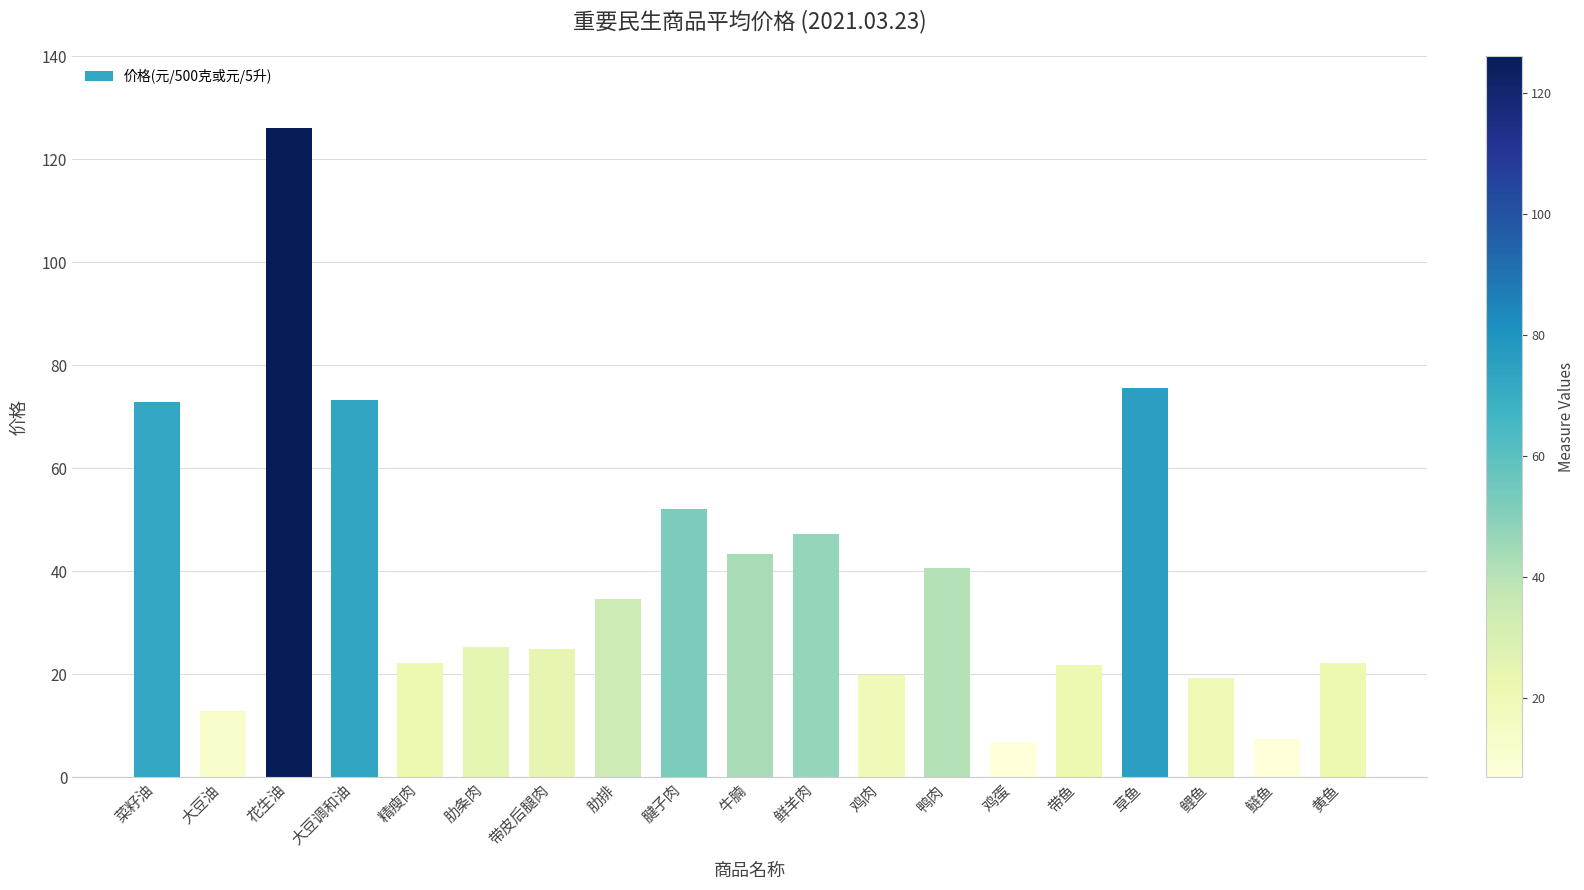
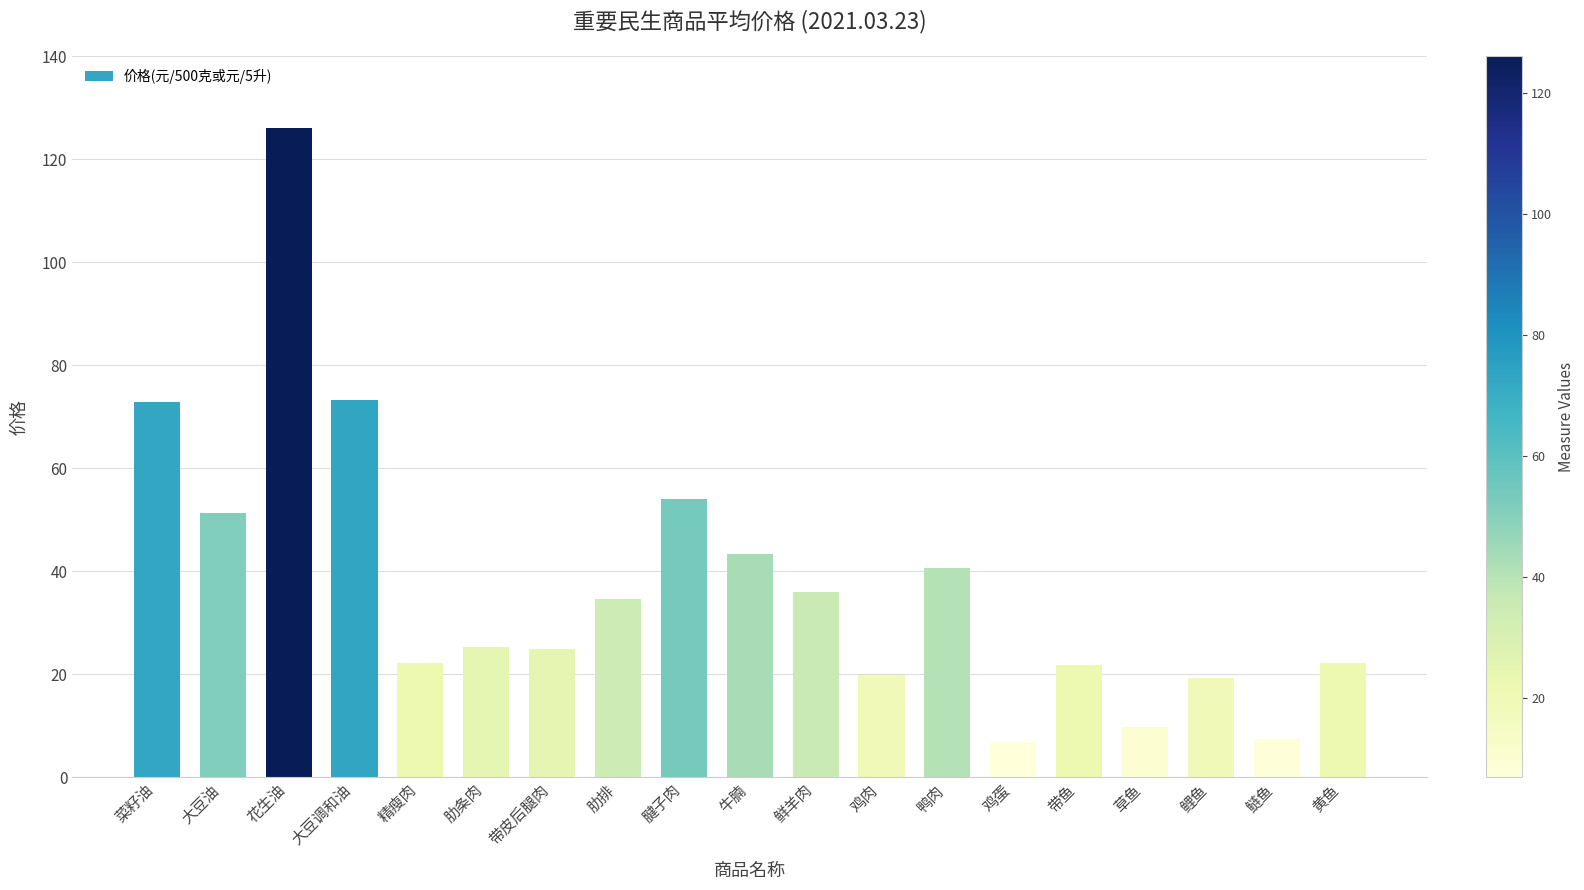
大豆油: 13 -> 51
腱子肉: 52 -> 54
鲜羊肉: 47 -> 36
草鱼: 76 -> 10
